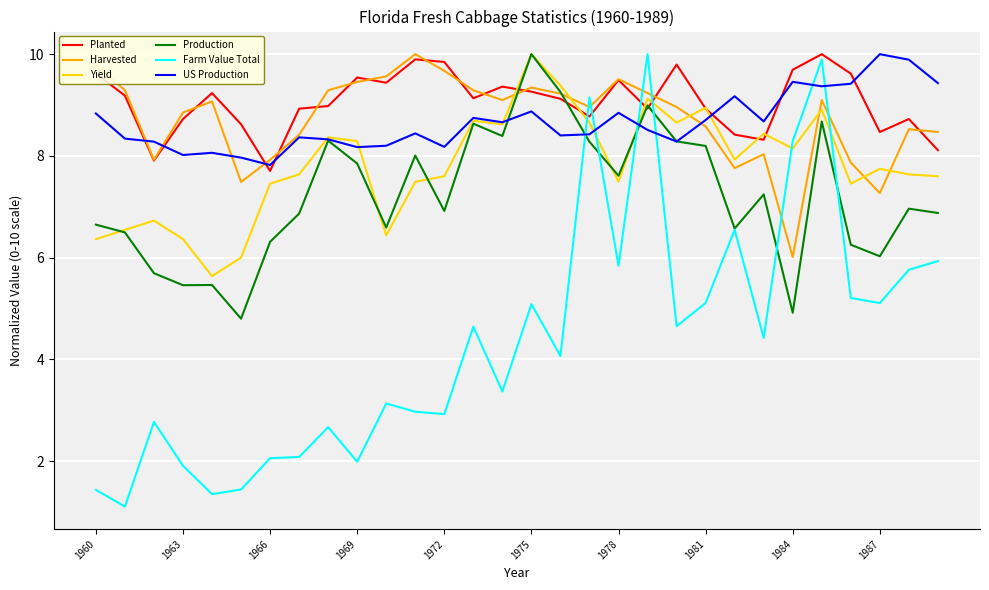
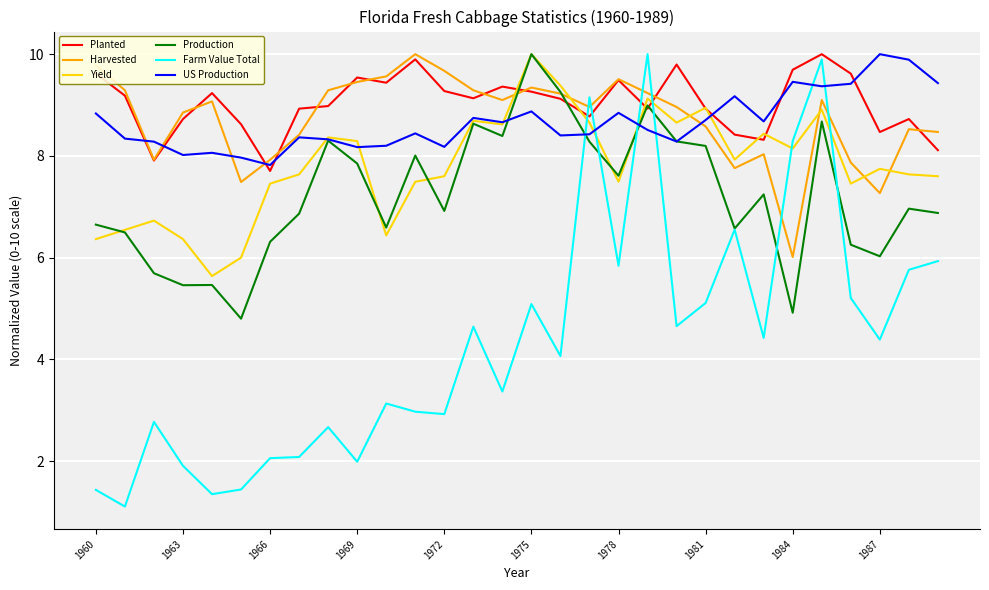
Planted, 1972: 9.8 -> 9.3
Farm Value Total, 1987: 5.1 -> 4.4
